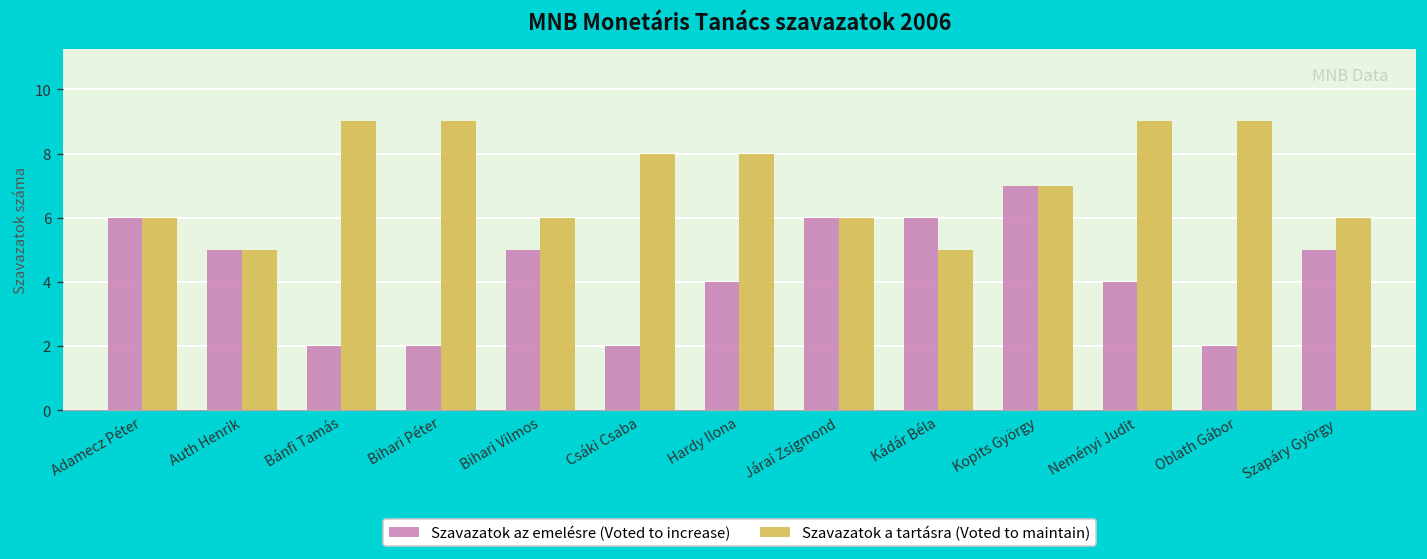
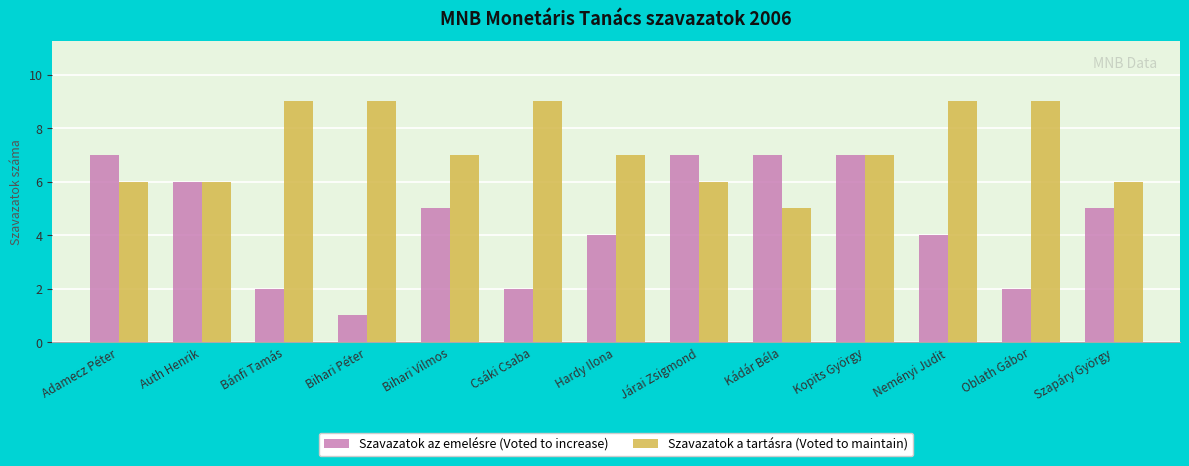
Szavazatok az emelésre (Voted to increase), Adamecz Péter: 6 -> 7
Szavazatok az emelésre (Voted to increase), Auth Henrik: 5 -> 6
Szavazatok a tartásra (Voted to maintain), Auth Henrik: 5 -> 6
Szavazatok az emelésre (Voted to increase), Bihari Péter: 2 -> 1
Szavazatok a tartásra (Voted to maintain), Bihari Vilmos: 6 -> 7
Szavazatok a tartásra (Voted to maintain), Csáki Csaba: 8 -> 9
Szavazatok a tartásra (Voted to maintain), Hardy Ilona: 8 -> 7
Szavazatok az emelésre (Voted to increase), Járai Zsigmond: 6 -> 7
Szavazatok az emelésre (Voted to increase), Kádár Béla: 6 -> 7
